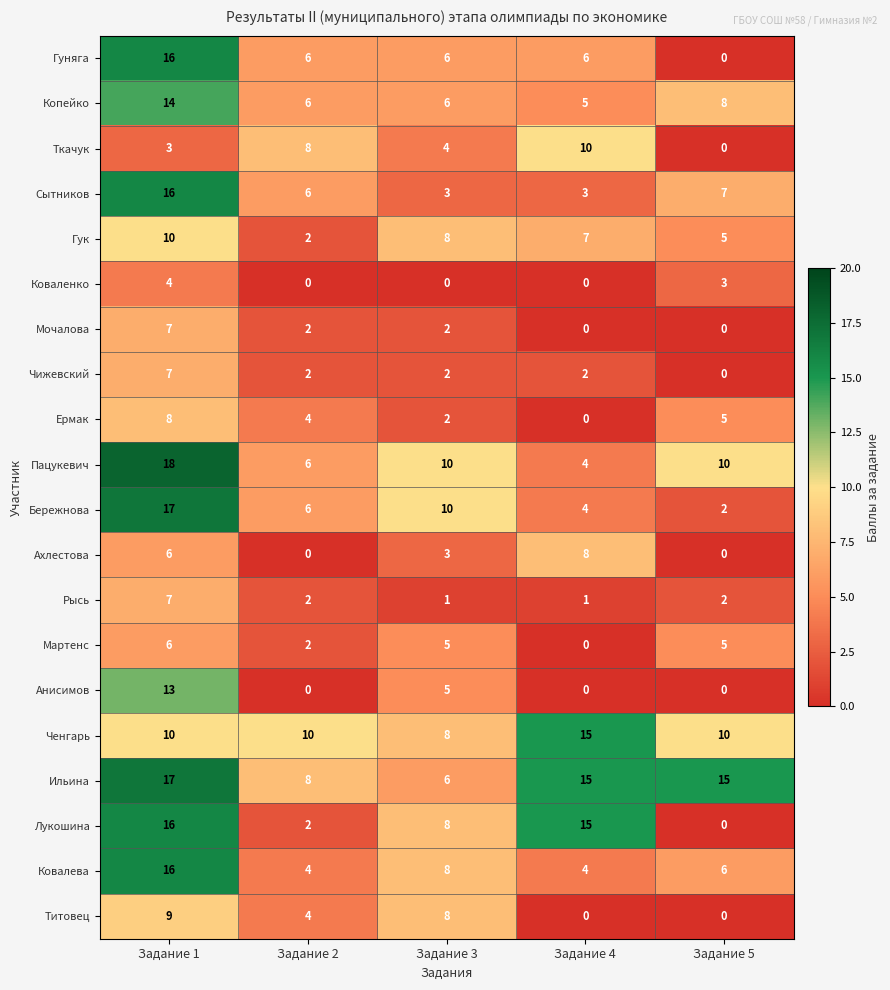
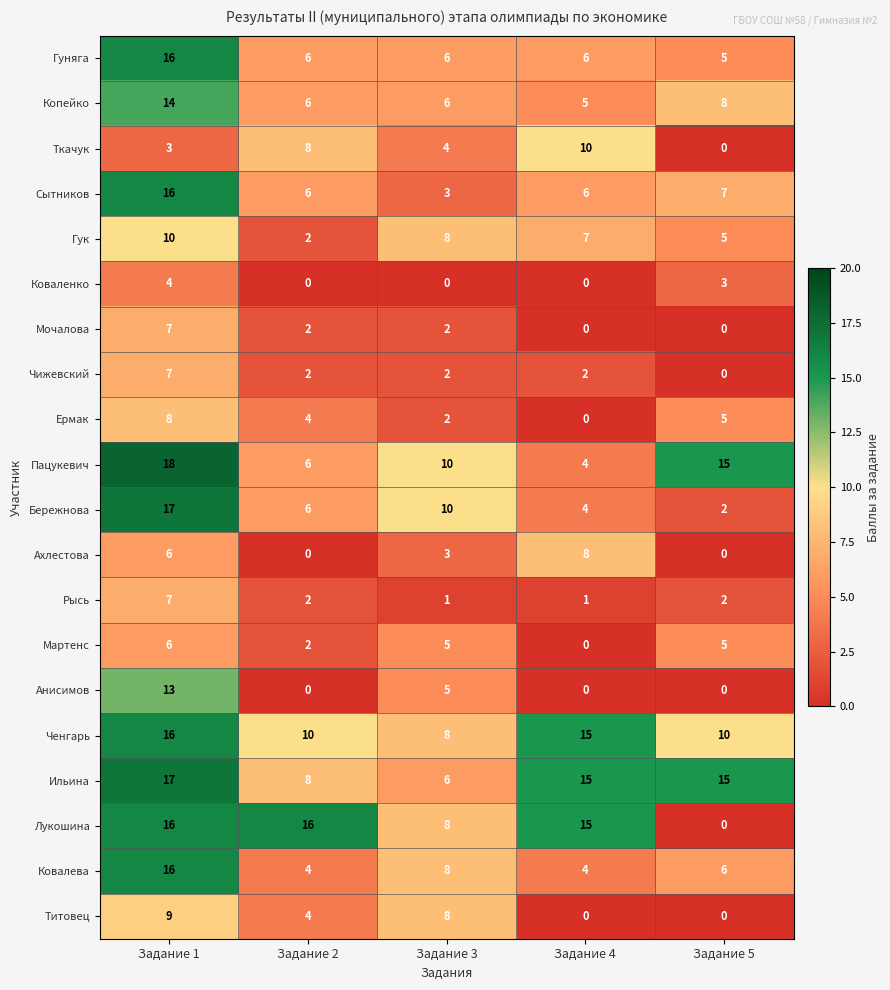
Гуняга, Задание 5: 0 -> 5
Сытников, Задание 4: 3 -> 6
Пацукевич, Задание 5: 10 -> 15
Ченгарь, Задание 1: 10 -> 16
Лукошина, Задание 2: 2 -> 16
